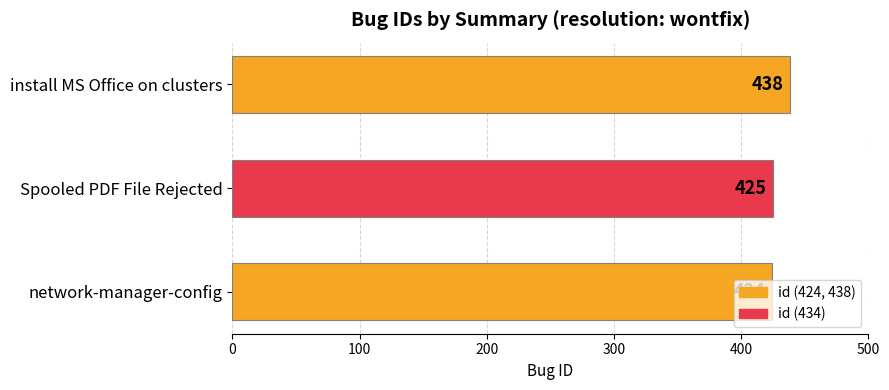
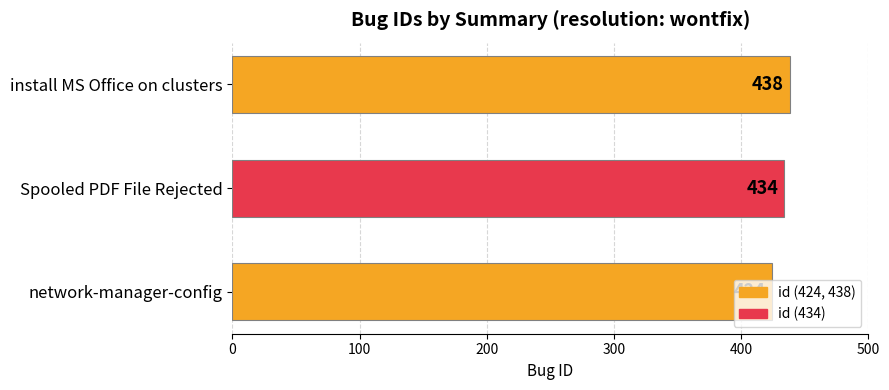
Spooled PDF File Rejected: 425 -> 434
